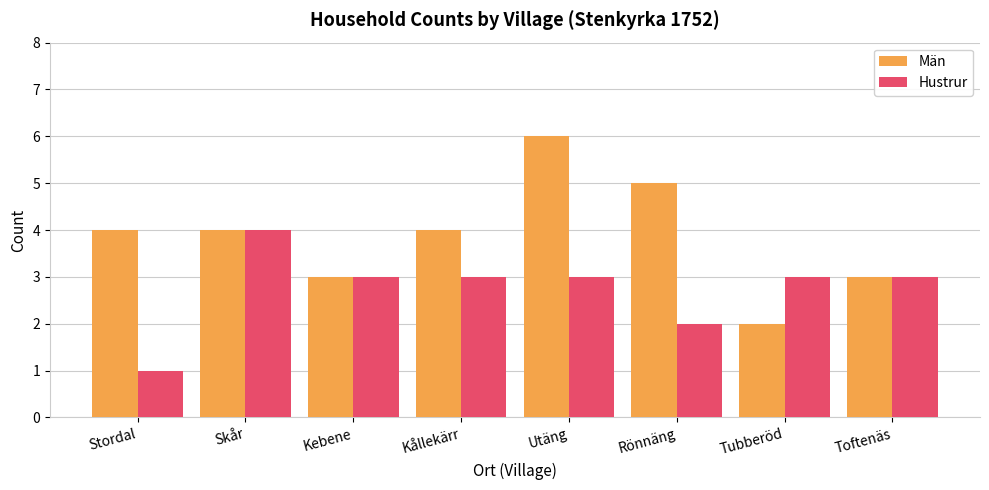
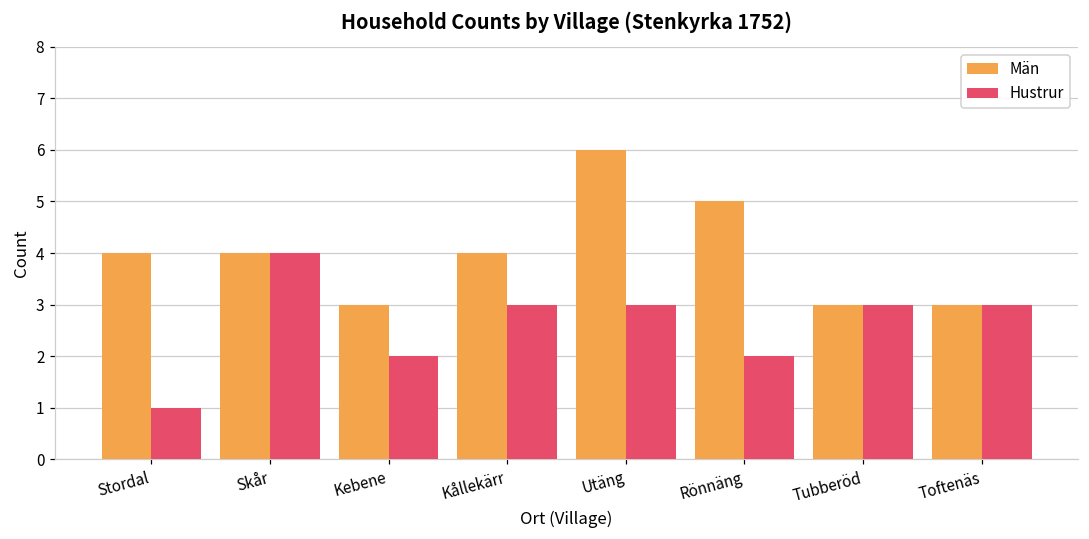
Hustrur, Kebene: 3 -> 2
Män, Tubberöd: 2 -> 3
